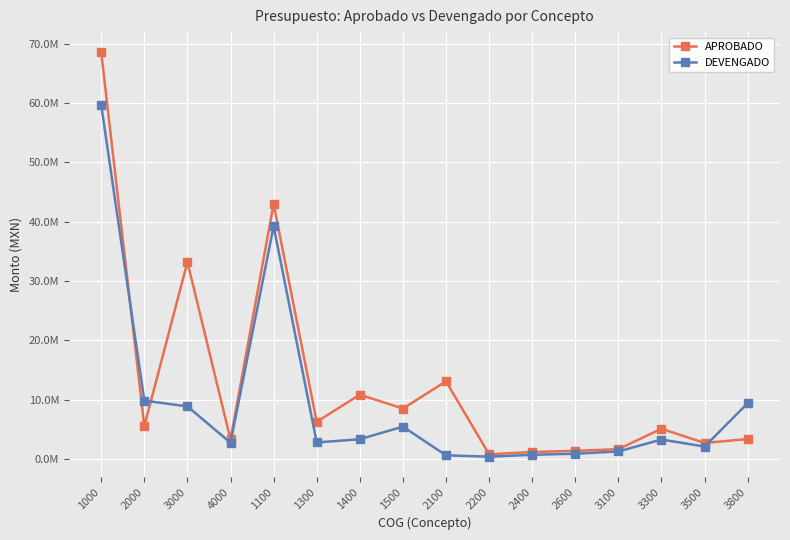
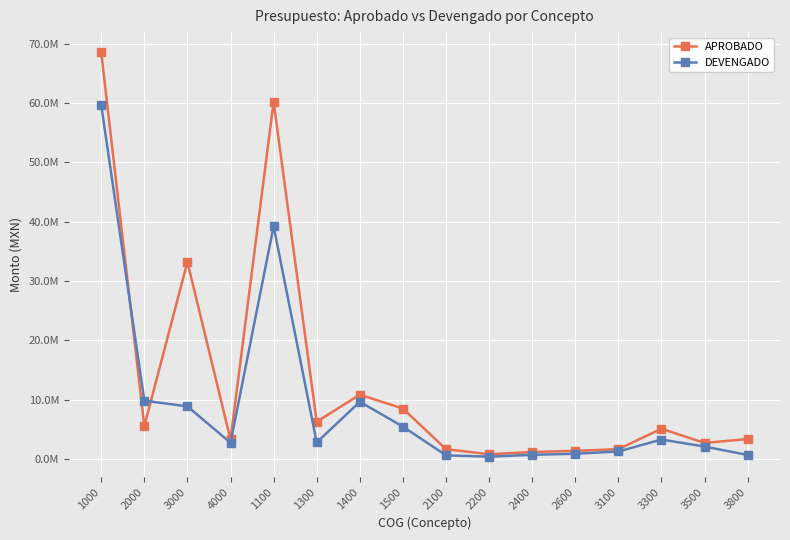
APROBADO, 1100: 43000000 -> 60000000
DEVENGADO, 1400: 3000000 -> 10000000
APROBADO, 2100: 13000000 -> 2000000
DEVENGADO, 3800: 9000000 -> 1000000
